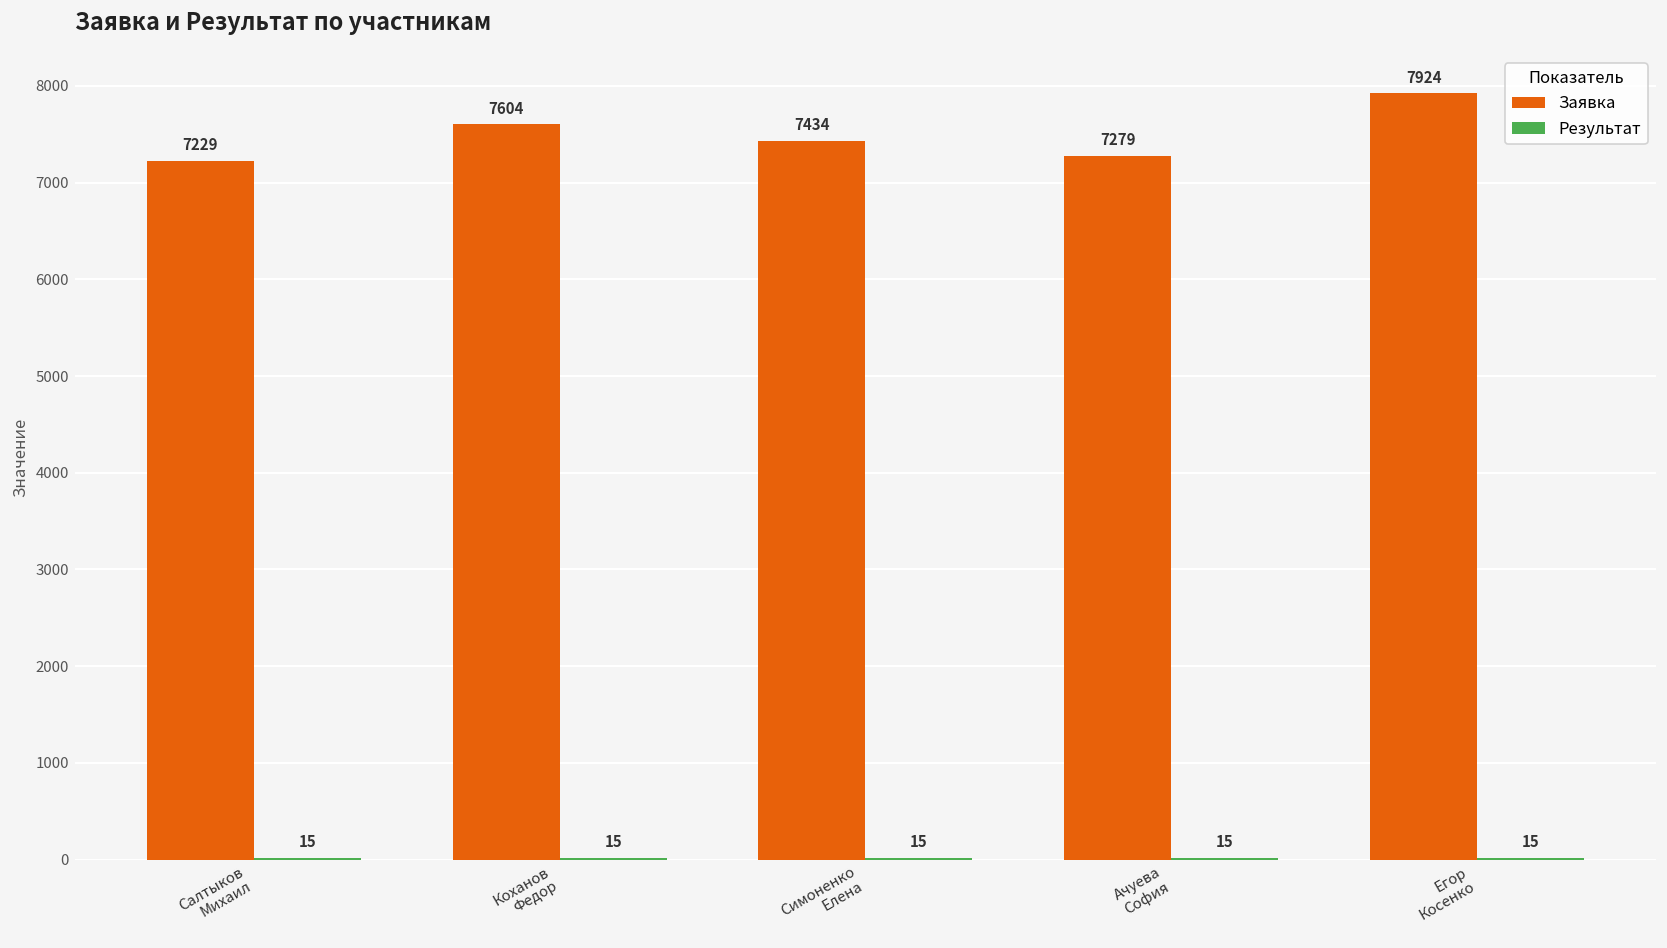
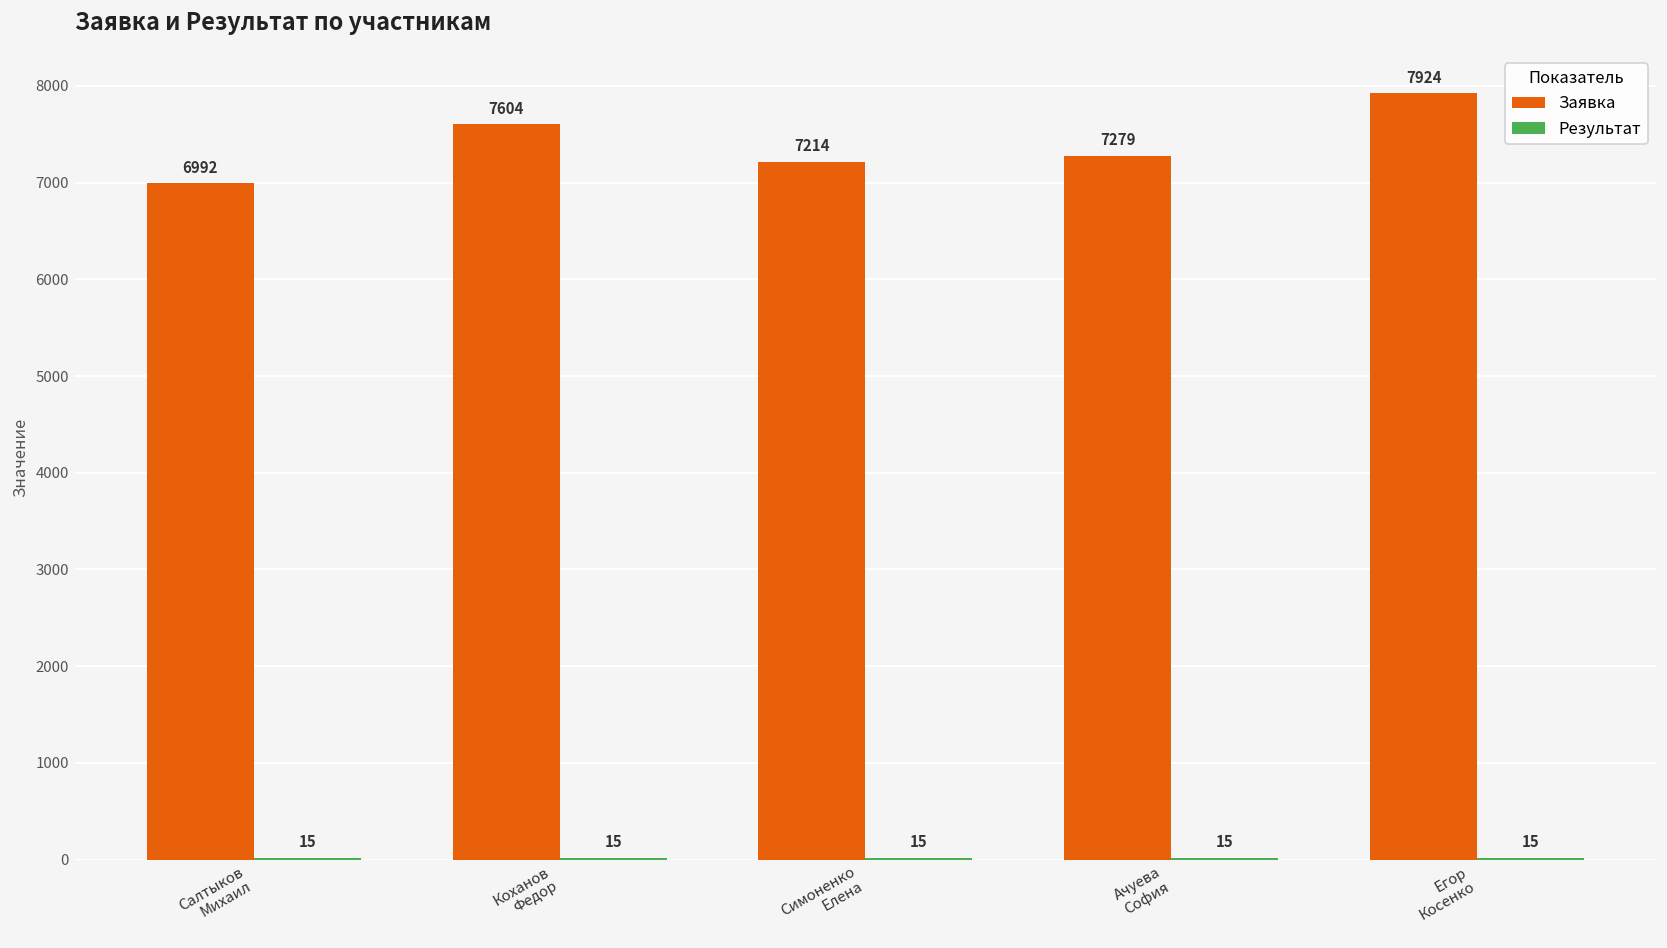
Заявка, Салтыков Михаил: 7229 -> 6992
Заявка, Симоненко Елена: 7434 -> 7214
